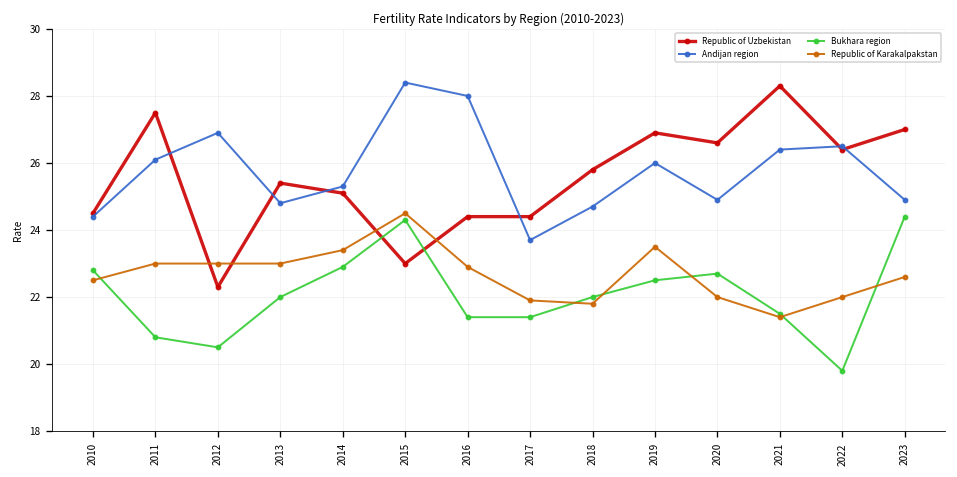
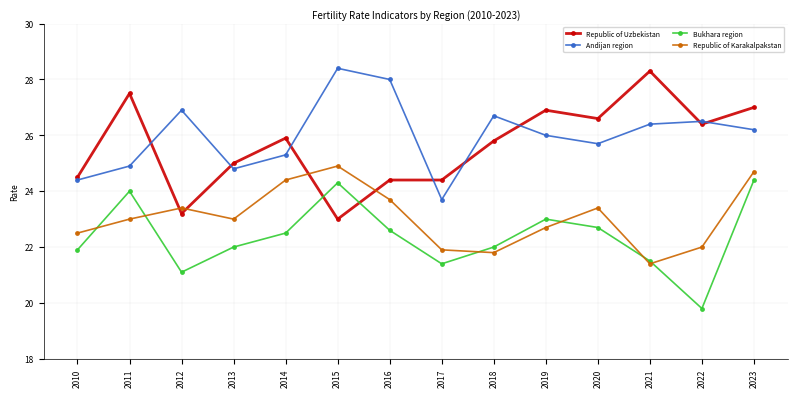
Bukhara region, 2010: 22.8 -> 21.9
Andijan region, 2011: 26.1 -> 24.9
Bukhara region, 2011: 20.8 -> 24.0
Republic of Uzbekistan, 2012: 22.3 -> 23.2
Bukhara region, 2012: 20.5 -> 21.1
Republic of Karakalpakstan, 2012: 23.0 -> 23.4
Republic of Uzbekistan, 2013: 25.4 -> 25.0
Republic of Uzbekistan, 2014: 25.1 -> 25.9
Bukhara region, 2014: 22.9 -> 22.5
Republic of Karakalpakstan, 2014: 23.4 -> 24.4
Republic of Karakalpakstan, 2015: 24.5 -> 24.9
Bukhara region, 2016: 21.4 -> 22.6
Republic of Karakalpakstan, 2016: 22.9 -> 23.7
Andijan region, 2018: 24.7 -> 26.7
Bukhara region, 2019: 22.5 -> 23.0
Republic of Karakalpakstan, 2019: 23.5 -> 22.7
Andijan region, 2020: 24.9 -> 25.7
Republic of Karakalpakstan, 2020: 22.0 -> 23.4
Andijan region, 2023: 24.9 -> 26.2
Republic of Karakalpakstan, 2023: 22.6 -> 24.7
